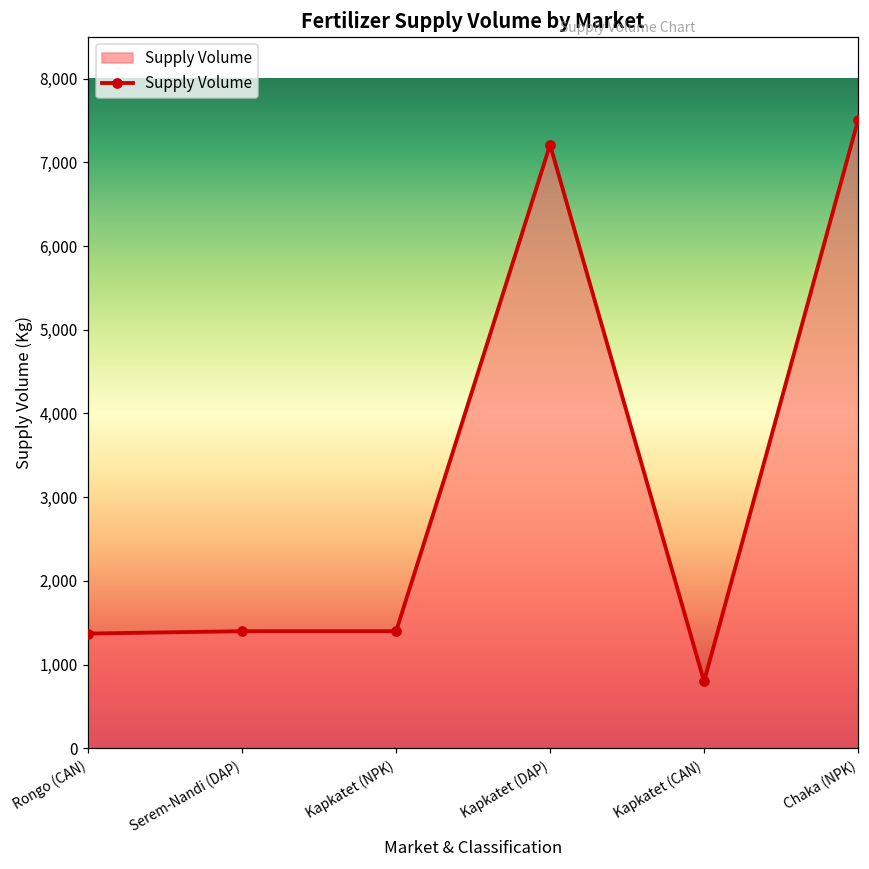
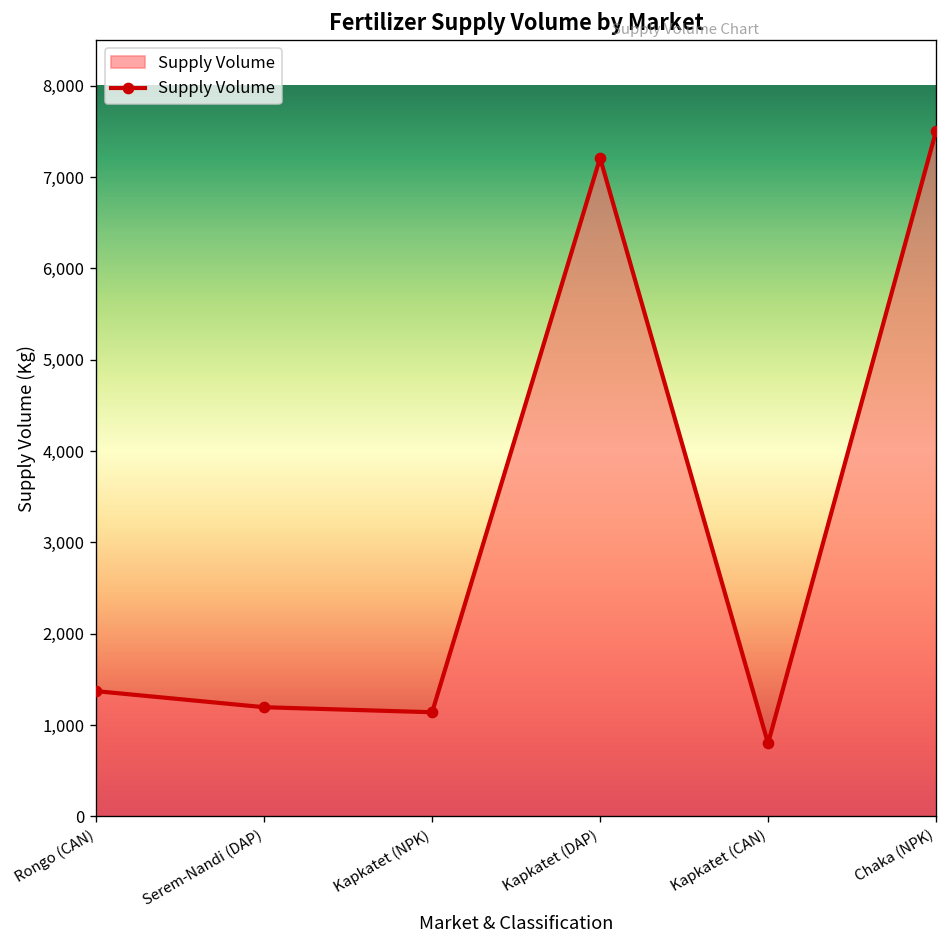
Serem-Nandi (DAP): 1,400 -> 1,200
Kapkatet (NPK): 1,400 -> 1,100
